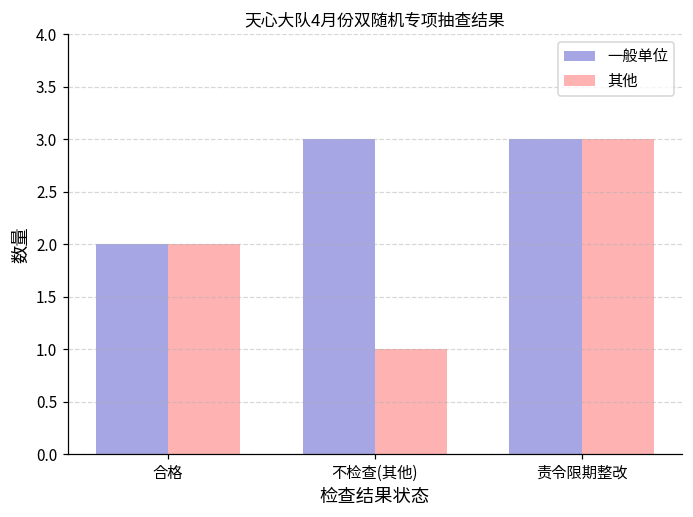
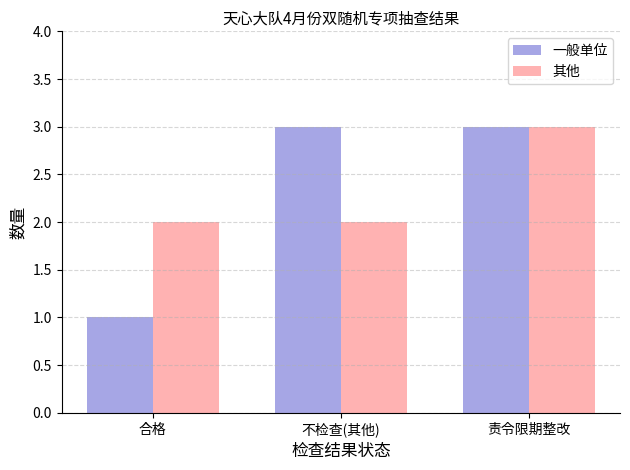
一般单位, 合格: 2 -> 1
其他, 不检查(其他): 1 -> 2
